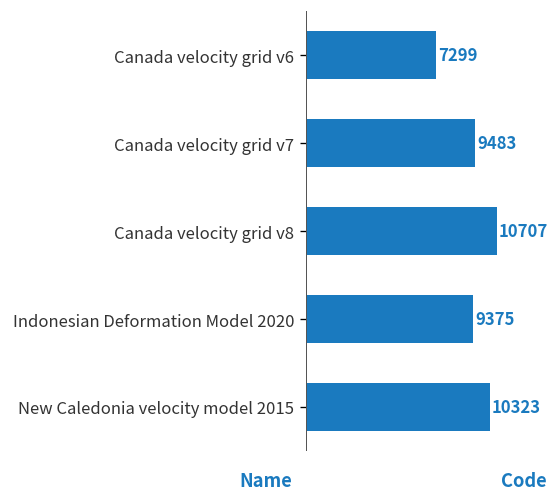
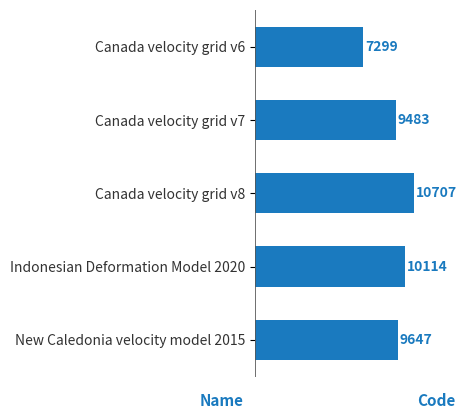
Indonesian Deformation Model 2020: 9375 -> 10114
New Caledonia velocity model 2015: 10323 -> 9647
